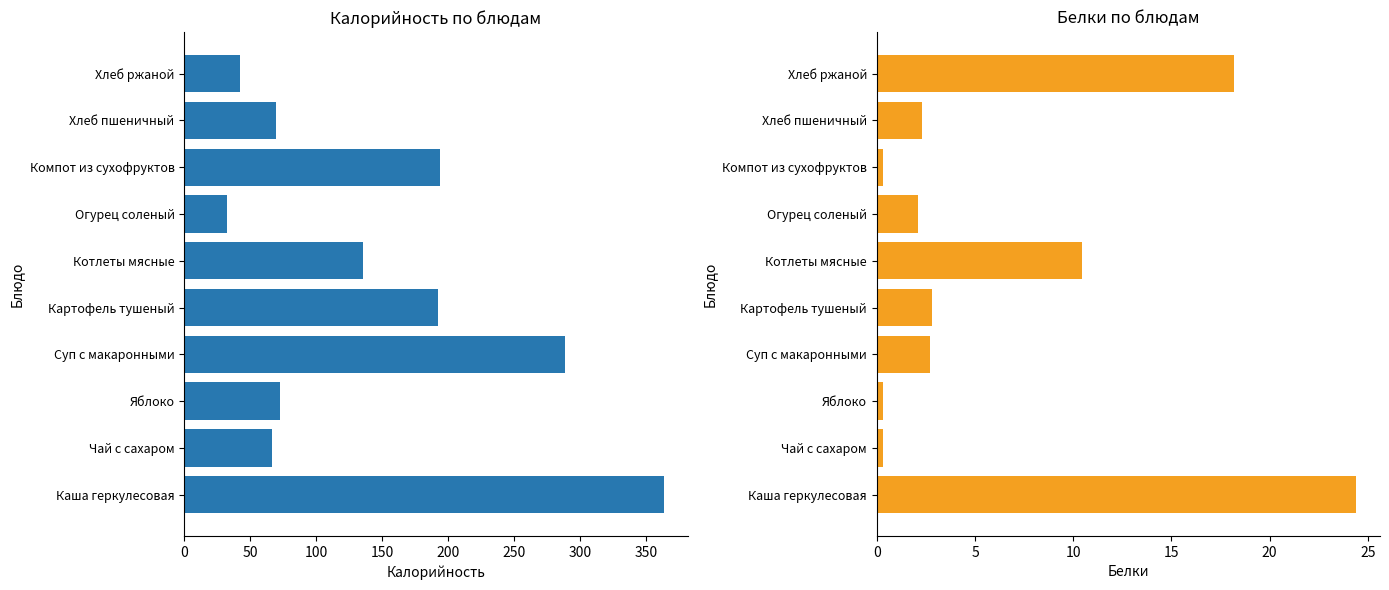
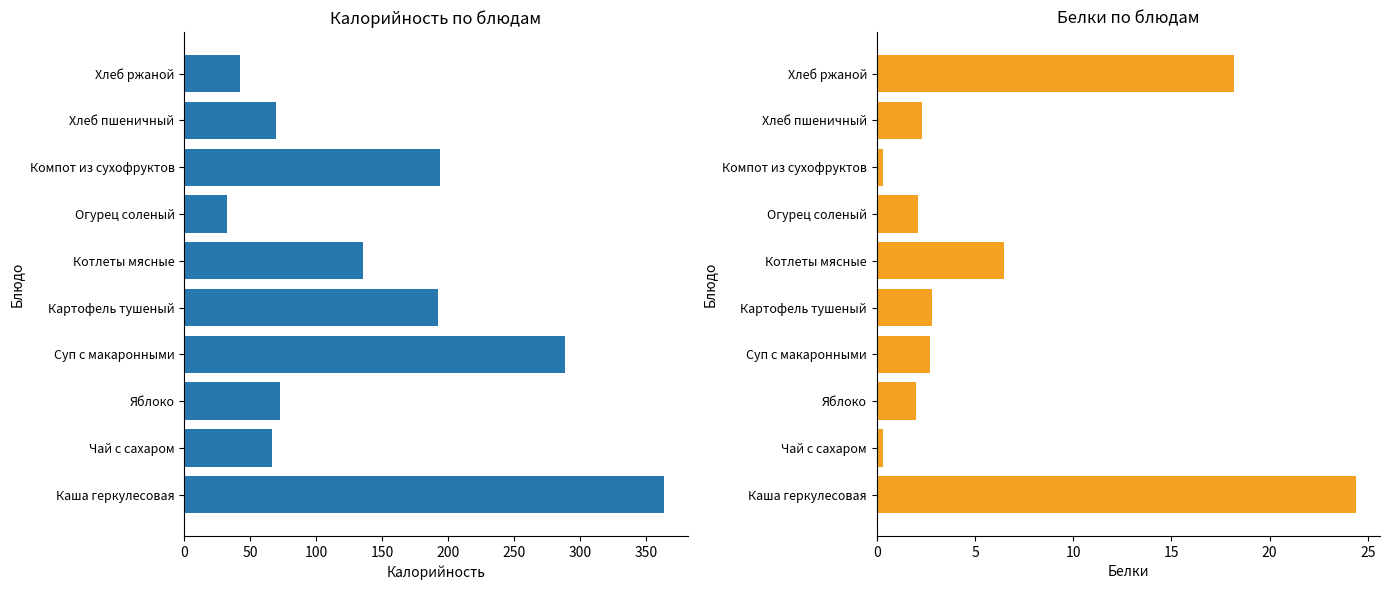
Белки по блюдам, Котлеты мясные: 10.4 -> 6.5
Белки по блюдам, Яблоко: 0.3 -> 2.0
